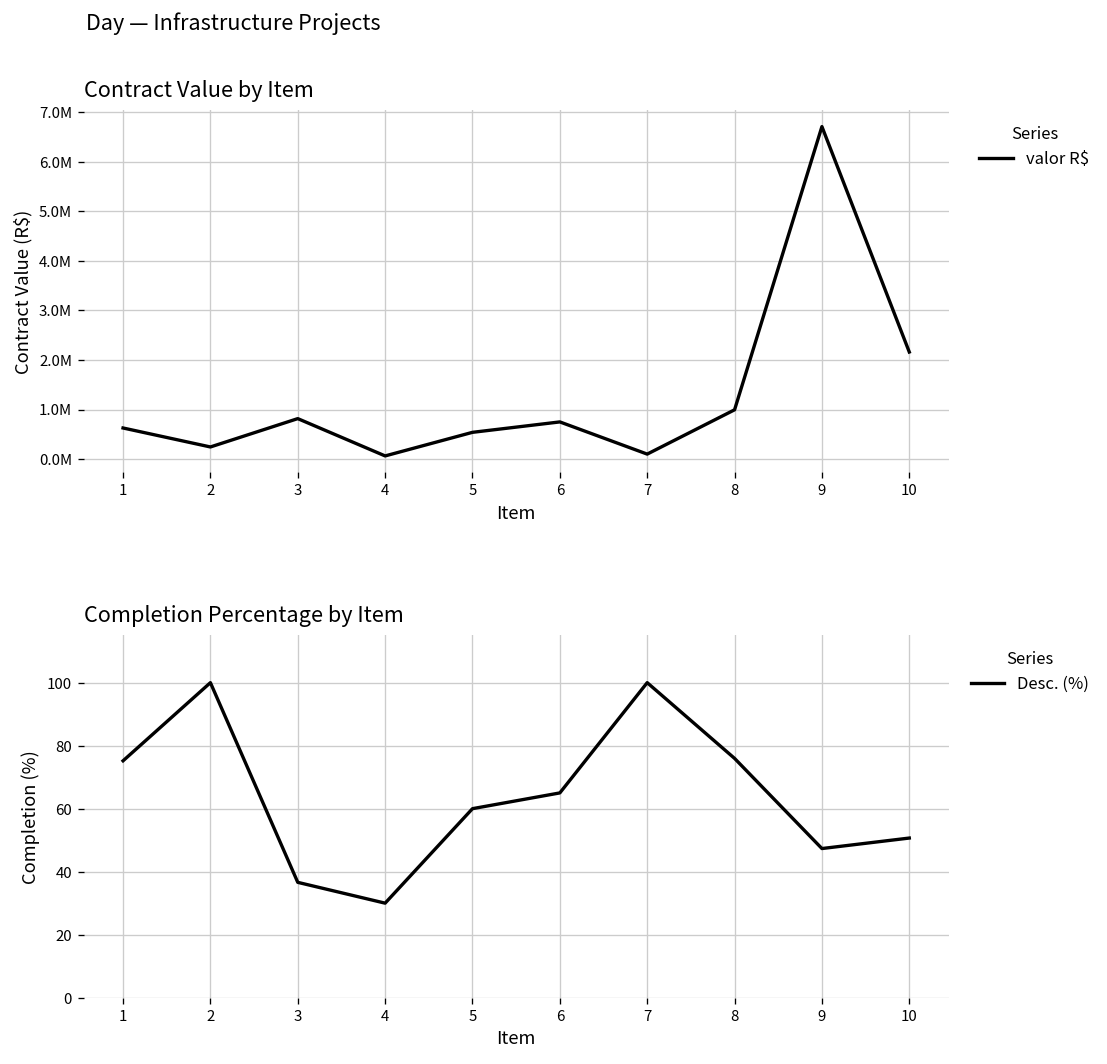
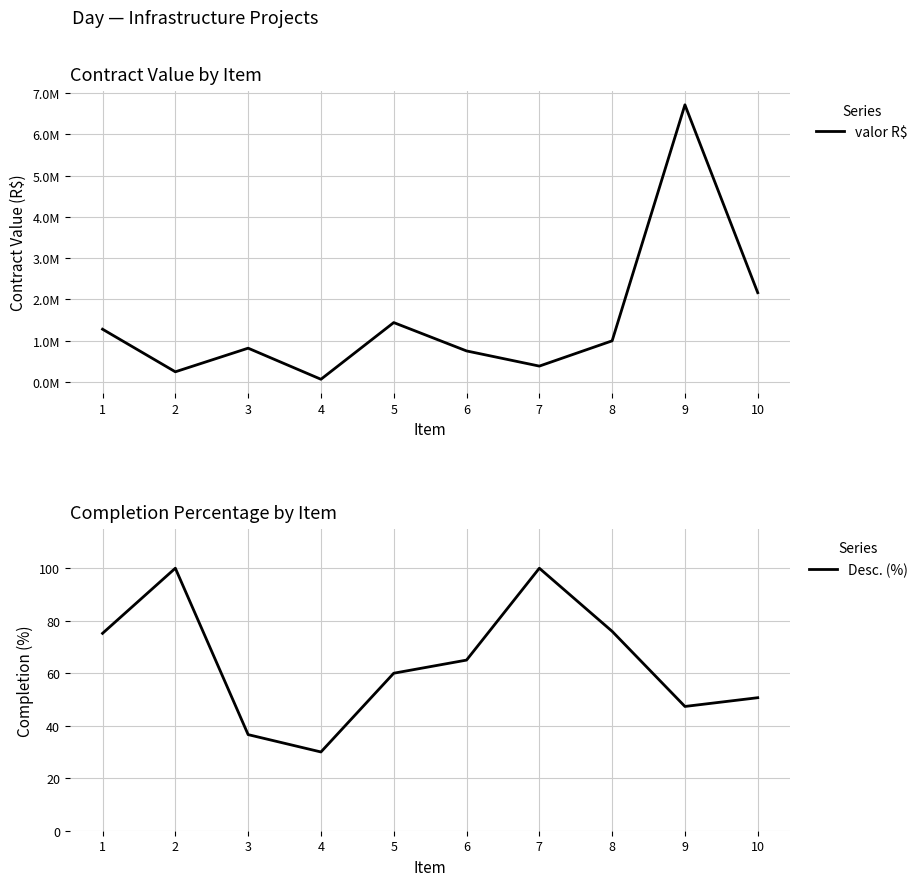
Contract Value by Item, 1: 600000 -> 1300000
Contract Value by Item, 5: 500000 -> 1400000
Contract Value by Item, 7: 100000 -> 400000
